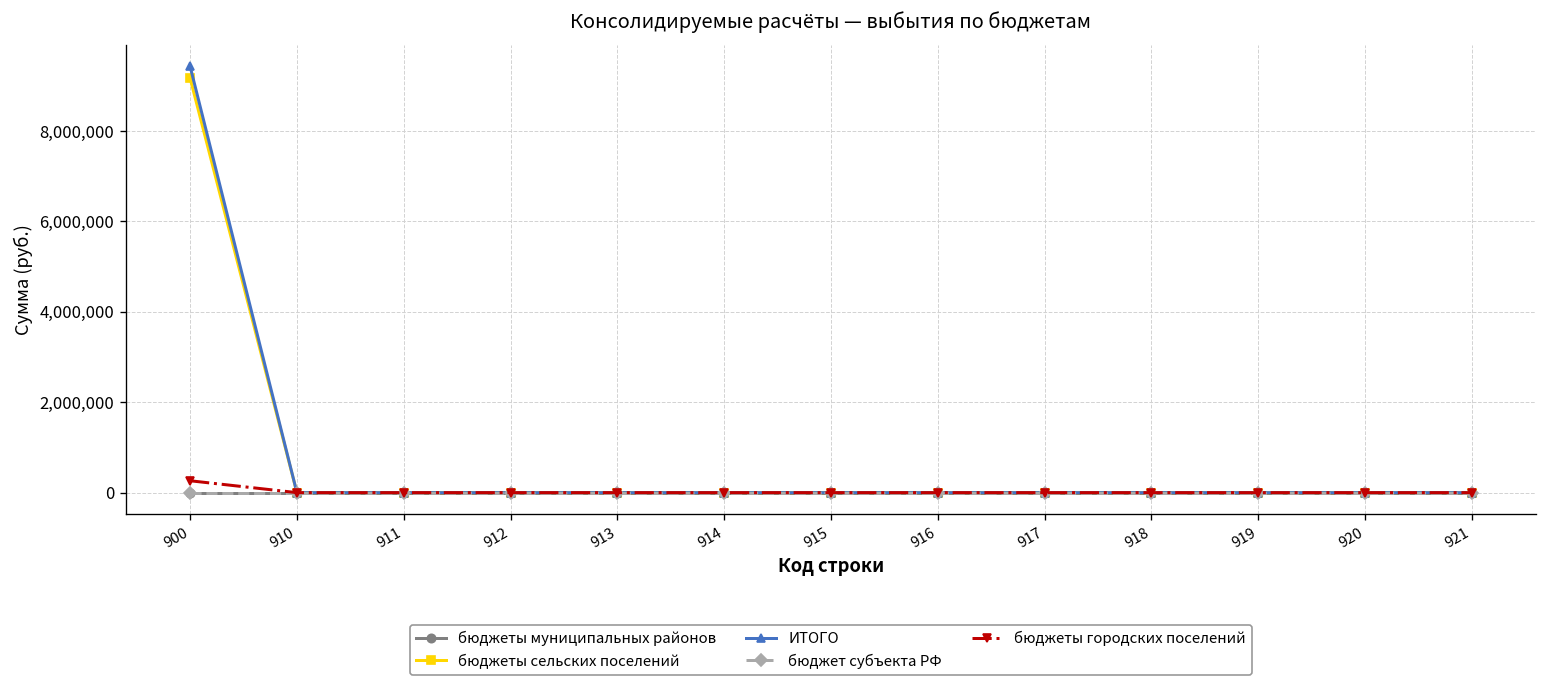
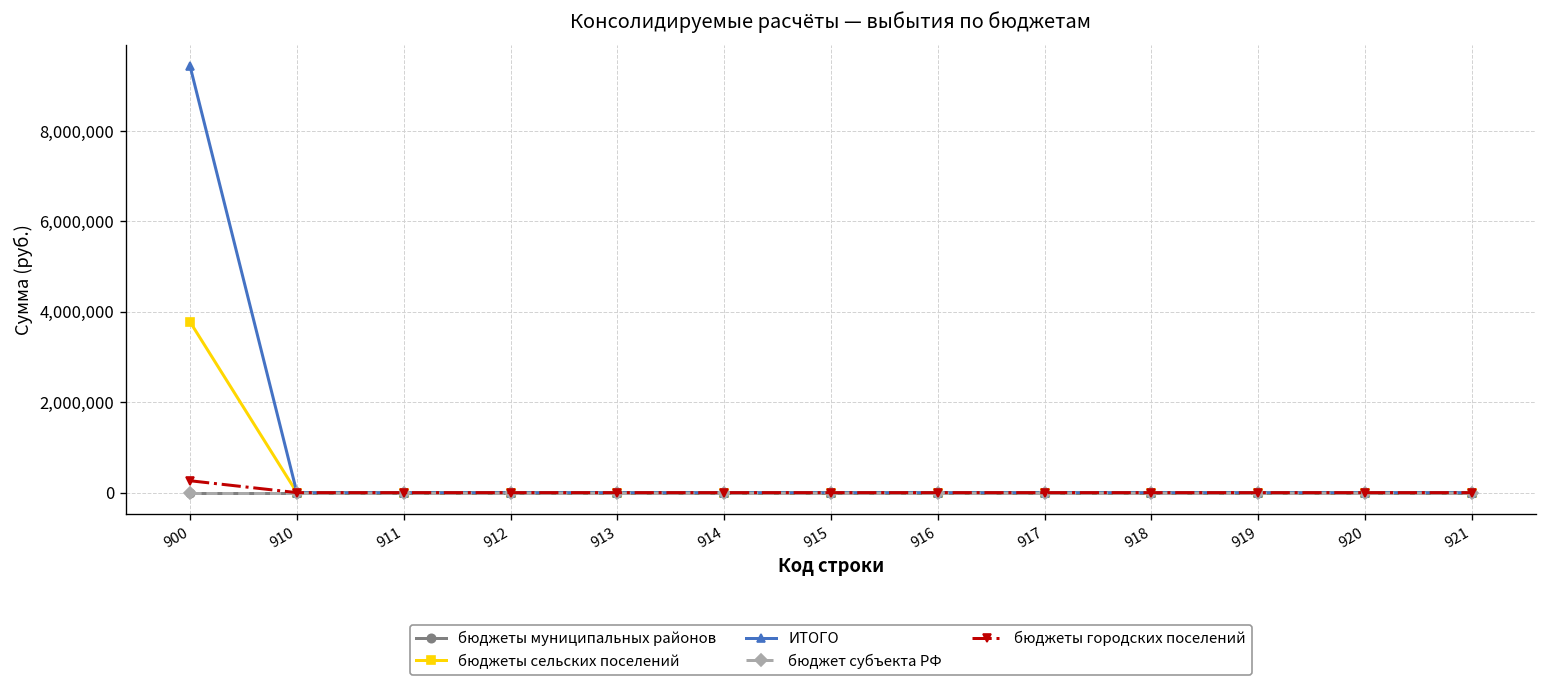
бюджеты сельских поселений, 900: 9,200,000 -> 3,800,000
